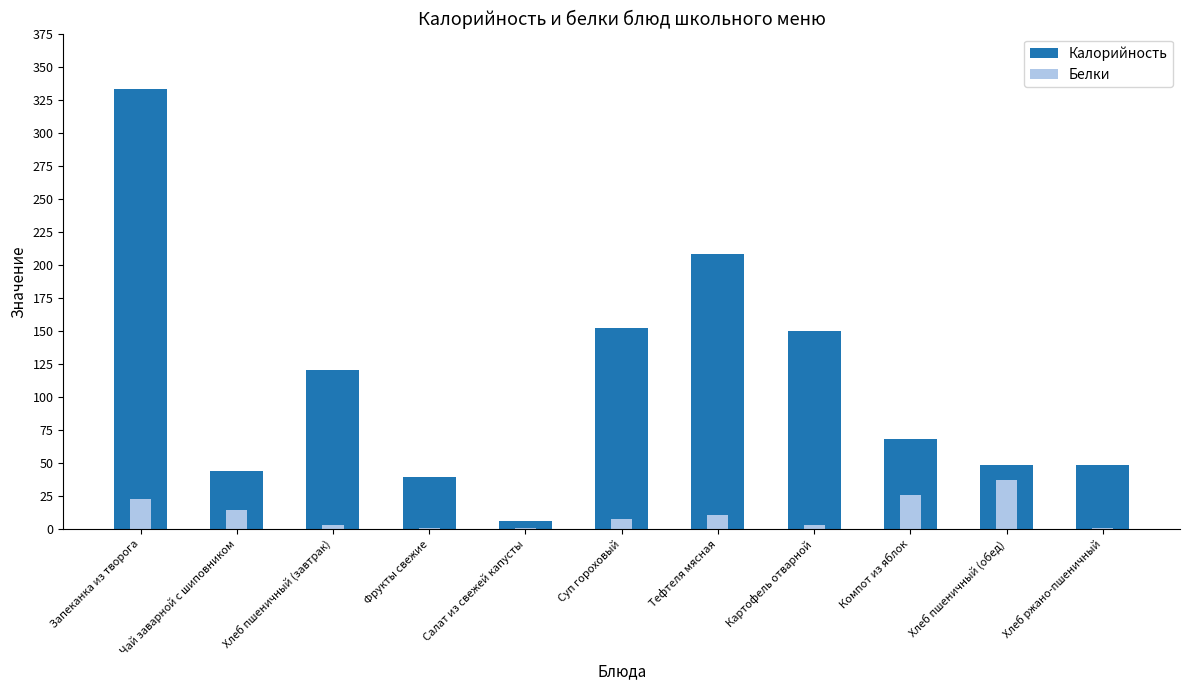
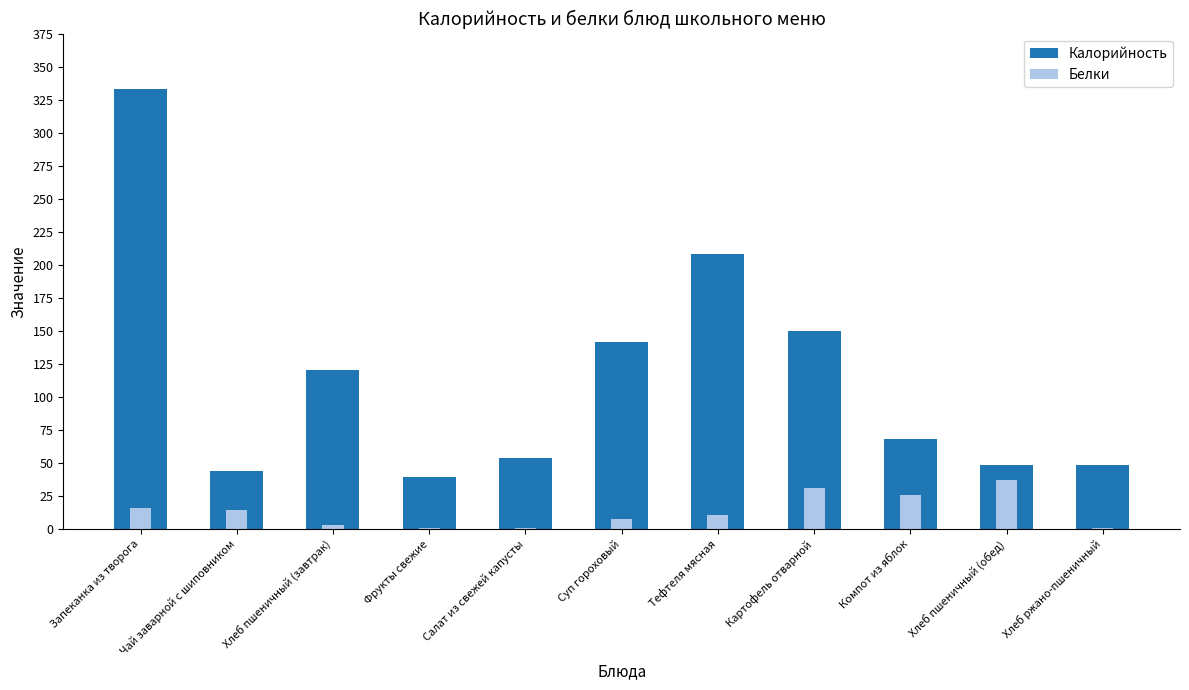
Белки, Запеканка из творога: 23 -> 16
Калорийность, Салат из свежей капусты: 6 -> 54
Калорийность, Суп гороховый: 152 -> 141
Белки, Картофель отварной: 3 -> 31
